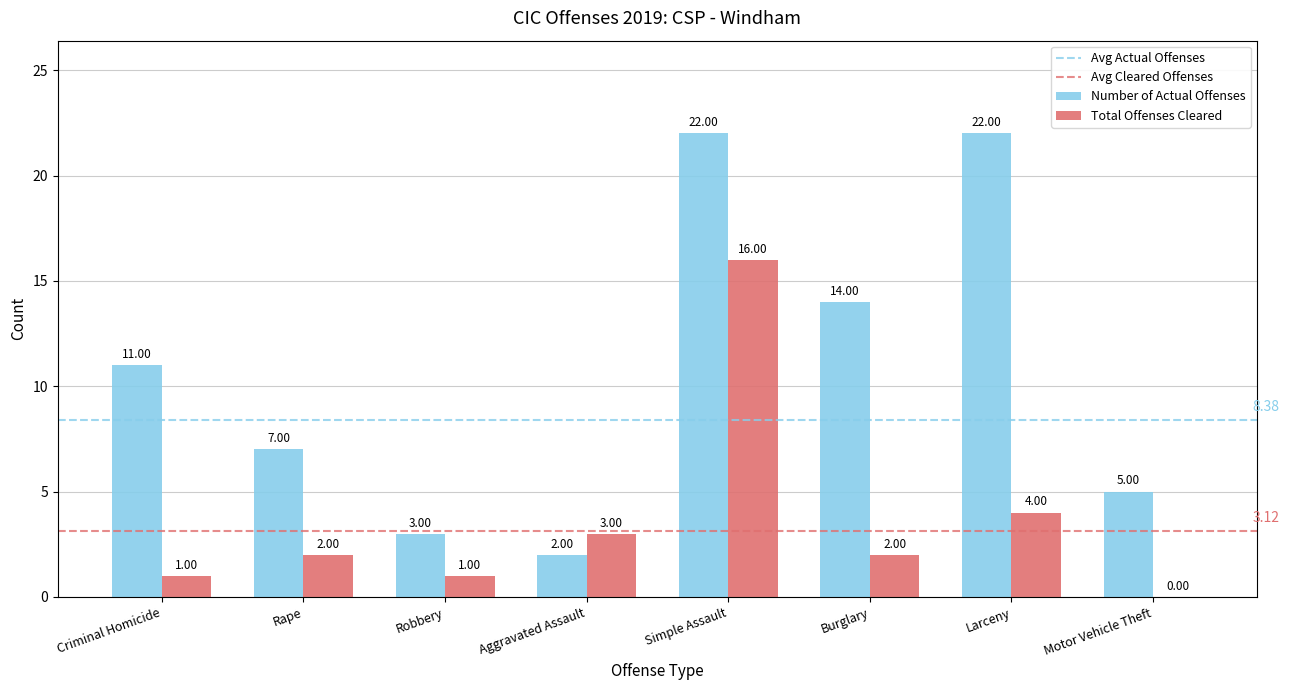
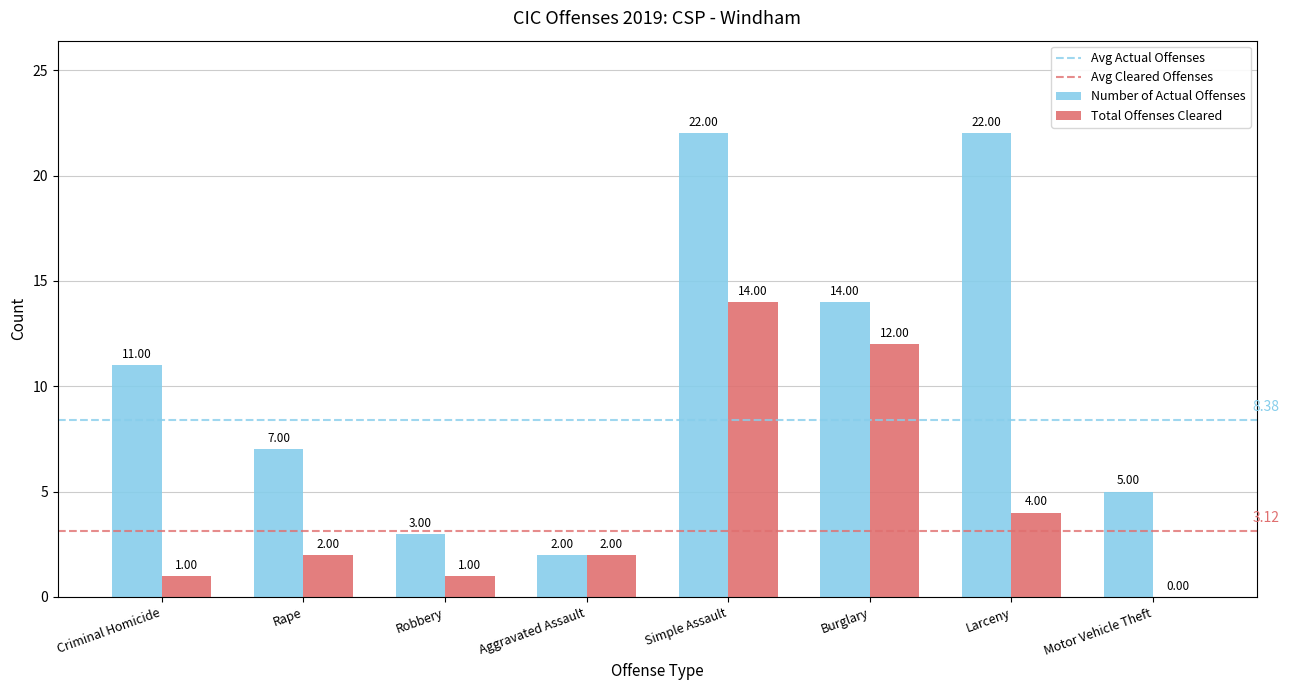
Total Offenses Cleared, Aggravated Assault: 3.00 -> 2.00
Total Offenses Cleared, Simple Assault: 16.00 -> 14.00
Total Offenses Cleared, Burglary: 2.00 -> 12.00
